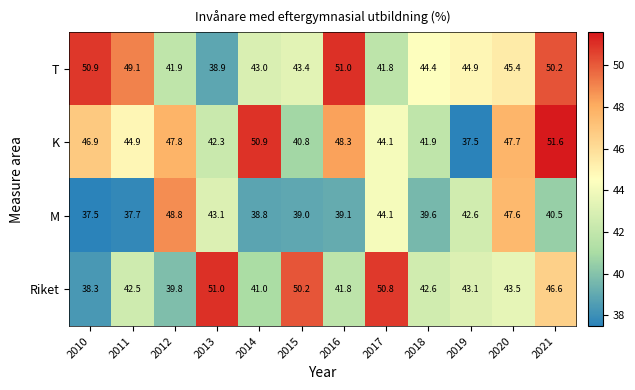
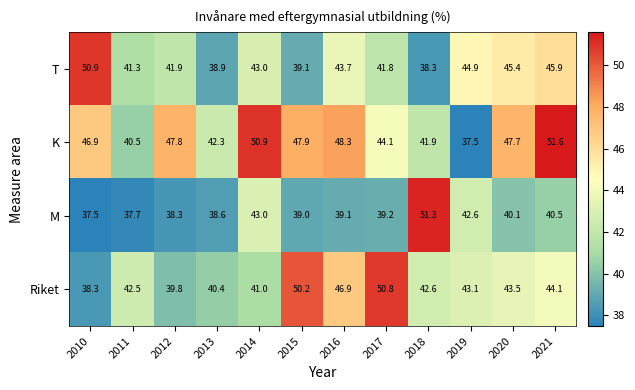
T, 2011: 49.1 -> 41.3
T, 2015: 43.4 -> 39.1
T, 2016: 51.0 -> 43.7
T, 2018: 44.4 -> 38.3
T, 2021: 50.2 -> 45.9
K, 2011: 44.9 -> 40.5
K, 2015: 40.8 -> 47.9
M, 2012: 48.8 -> 38.3
M, 2013: 43.1 -> 38.6
M, 2014: 38.8 -> 43.0
M, 2017: 44.1 -> 39.2
M, 2018: 39.6 -> 51.3
M, 2020: 47.6 -> 40.1
Riket, 2013: 51.0 -> 40.4
Riket, 2016: 41.8 -> 46.9
Riket, 2021: 46.6 -> 44.1
